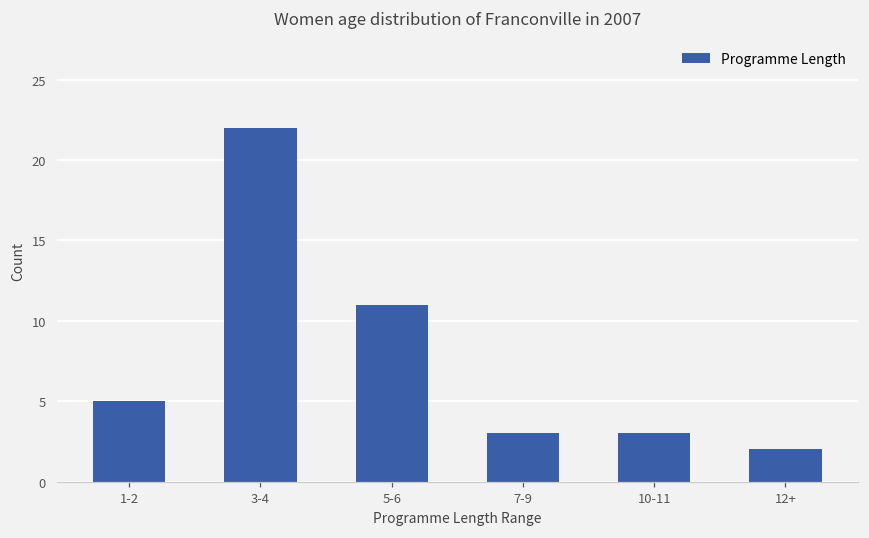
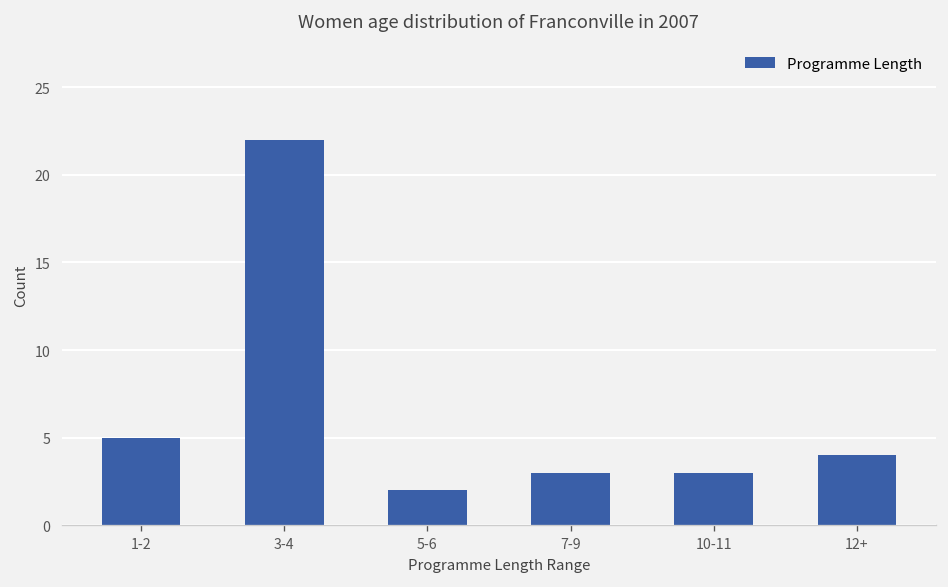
5-6: 11 -> 2
12+: 2 -> 4
